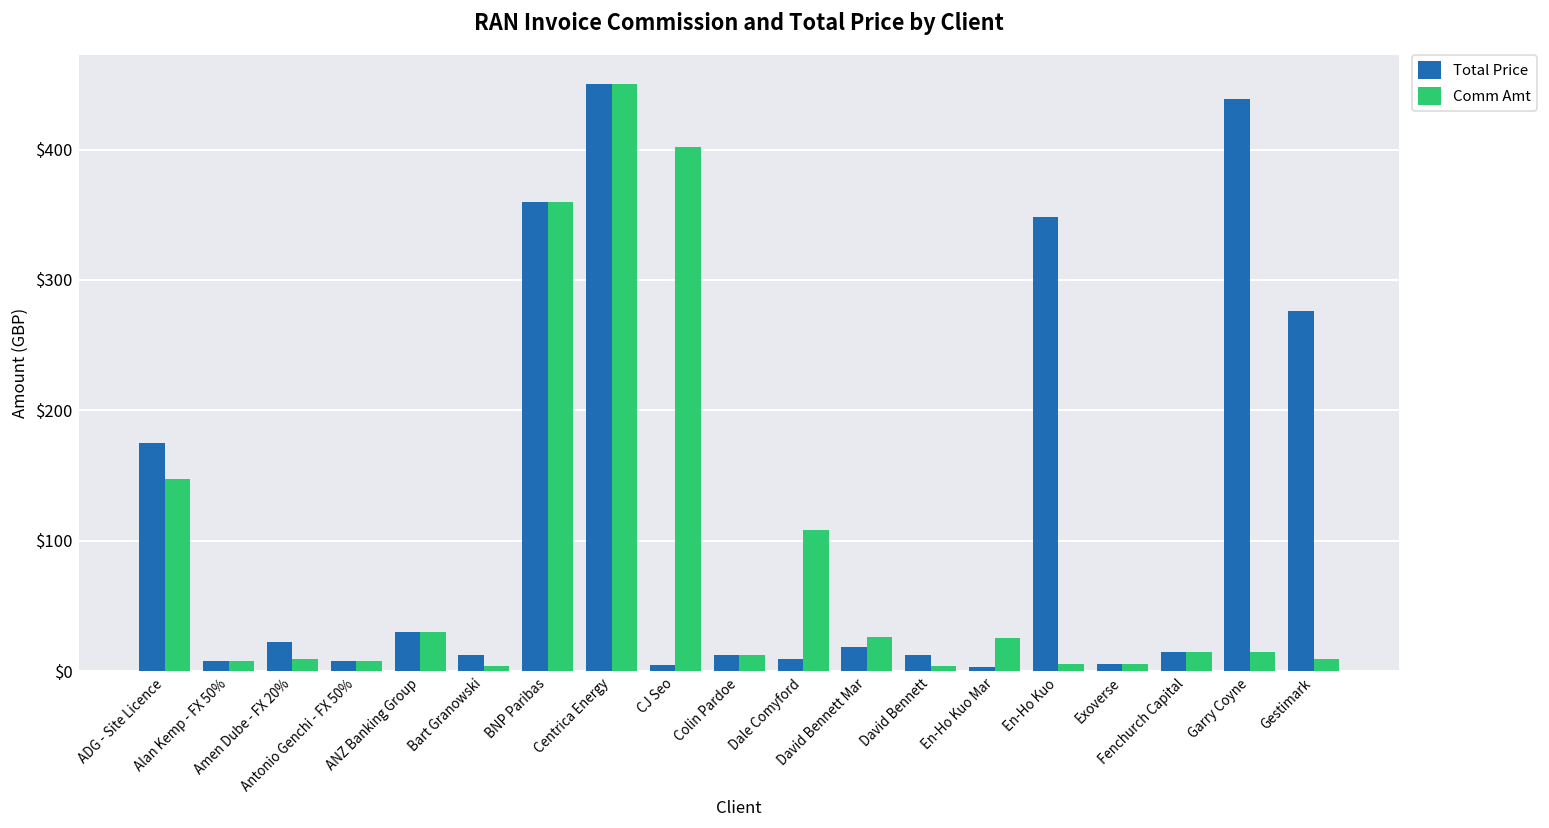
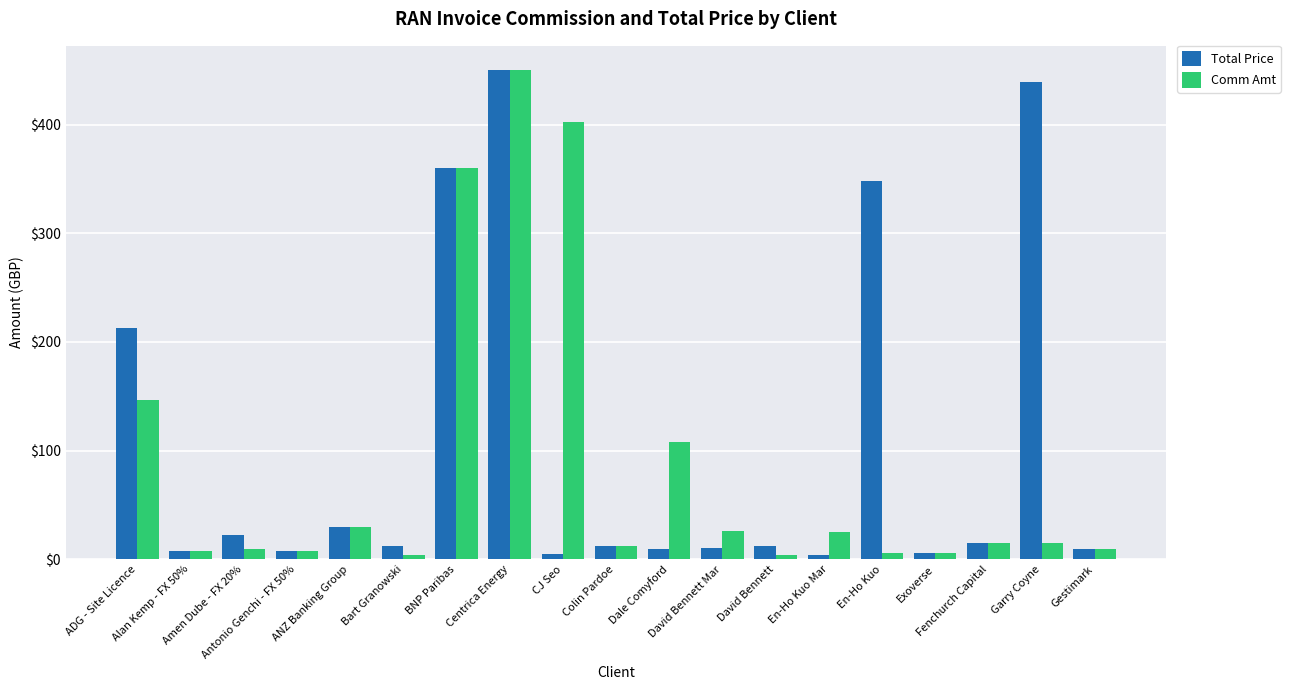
Total Price, ADG - Site Licence: $175 -> $213
Total Price, David Bennett Mar: $19 -> $10
Total Price, Gestimark: $276 -> $9
